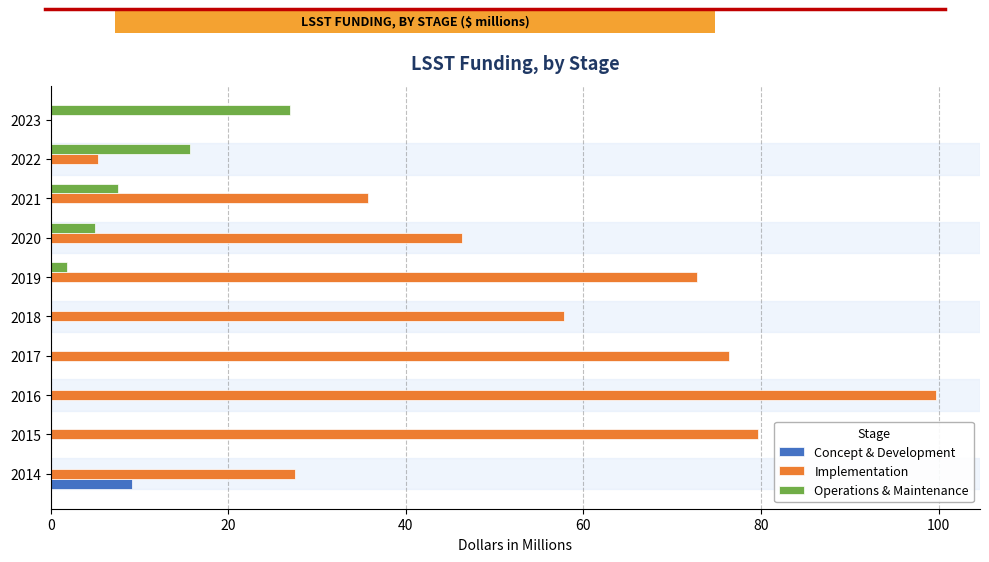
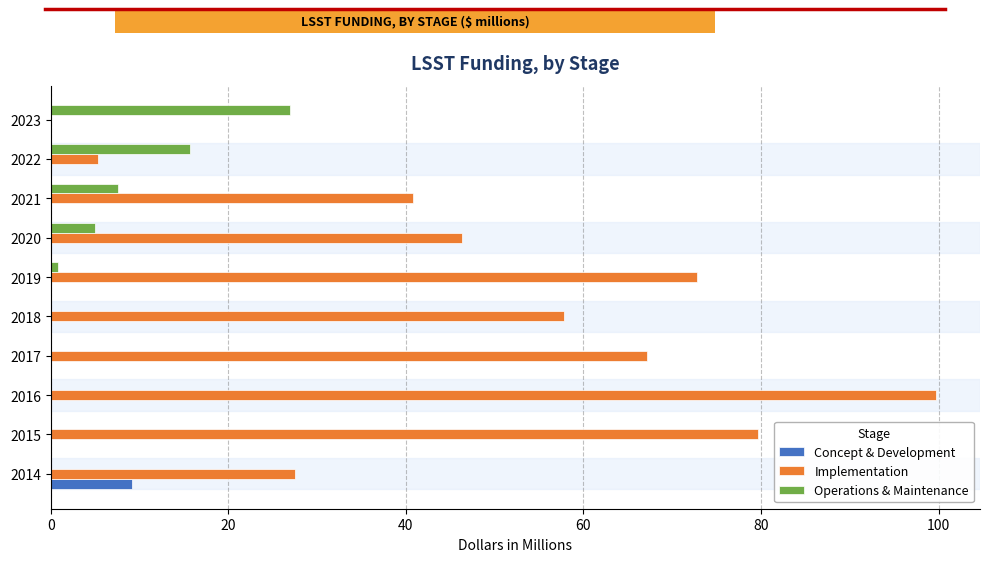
Implementation, 2021: 36 -> 41
Operations & Maintenance, 2019: 2 -> 1
Implementation, 2017: 76 -> 67
